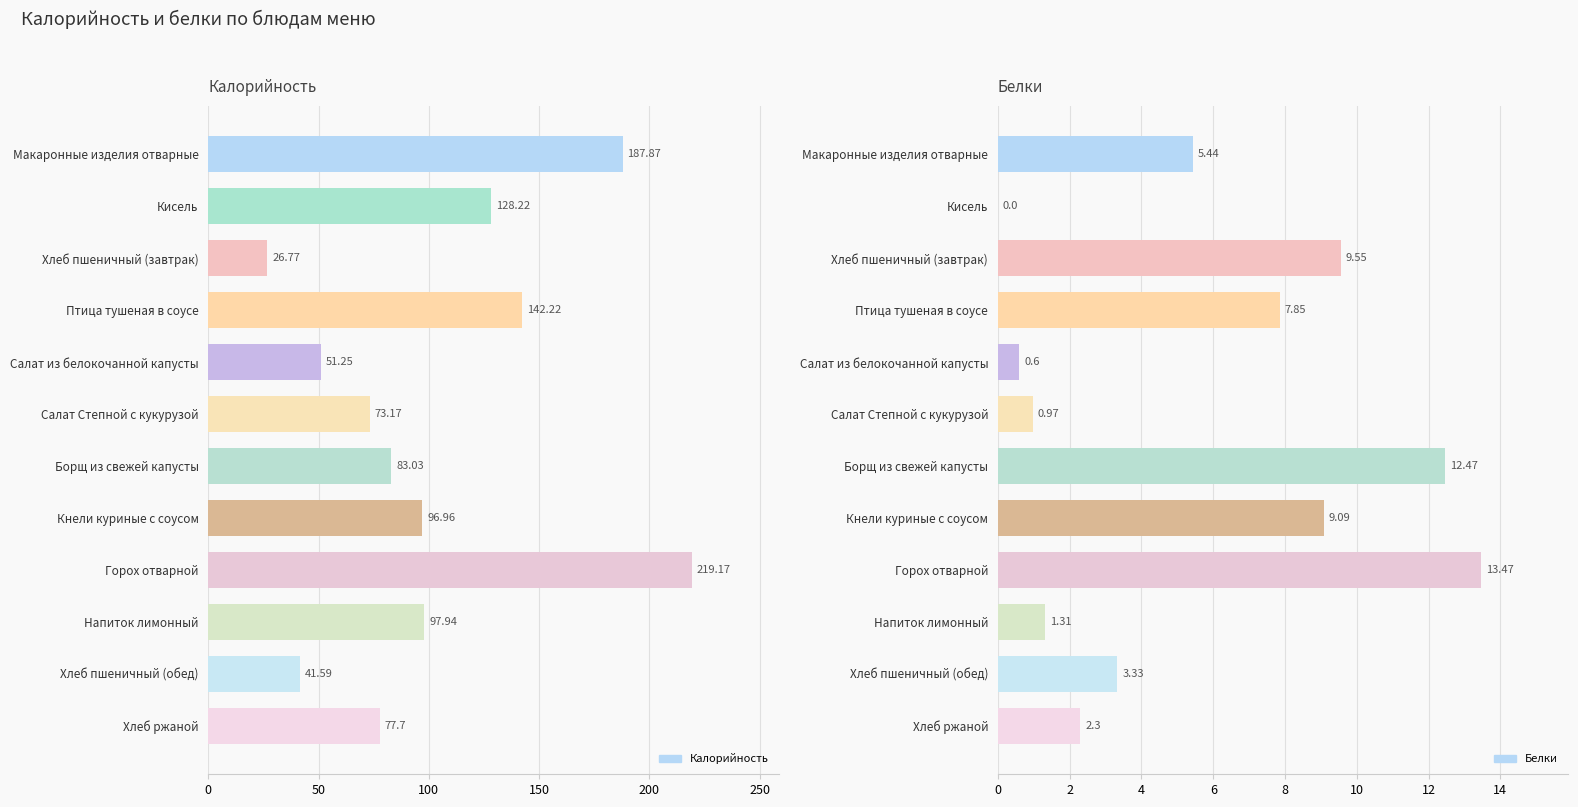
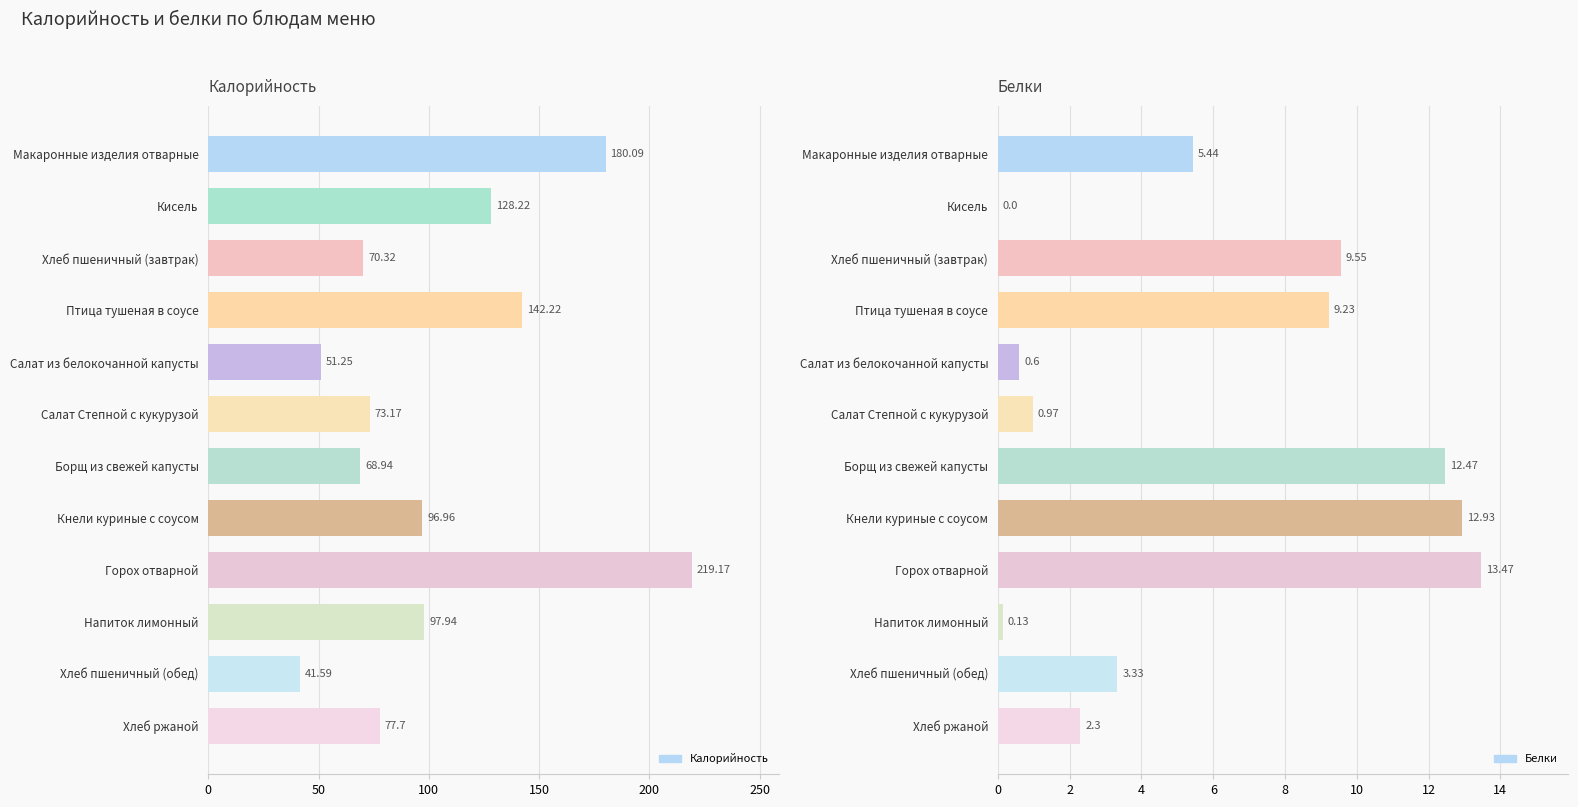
Калорийность, Макаронные изделия отварные: 187.87 -> 180.09
Калорийность, Хлеб пшеничный (завтрак): 26.77 -> 70.32
Калорийность, Борщ из свежей капусты: 83.03 -> 68.94
Белки, Птица тушеная в соусе: 7.85 -> 9.23
Белки, Кнели куриные с соусом: 9.09 -> 12.93
Белки, Напиток лимонный: 1.31 -> 0.13
